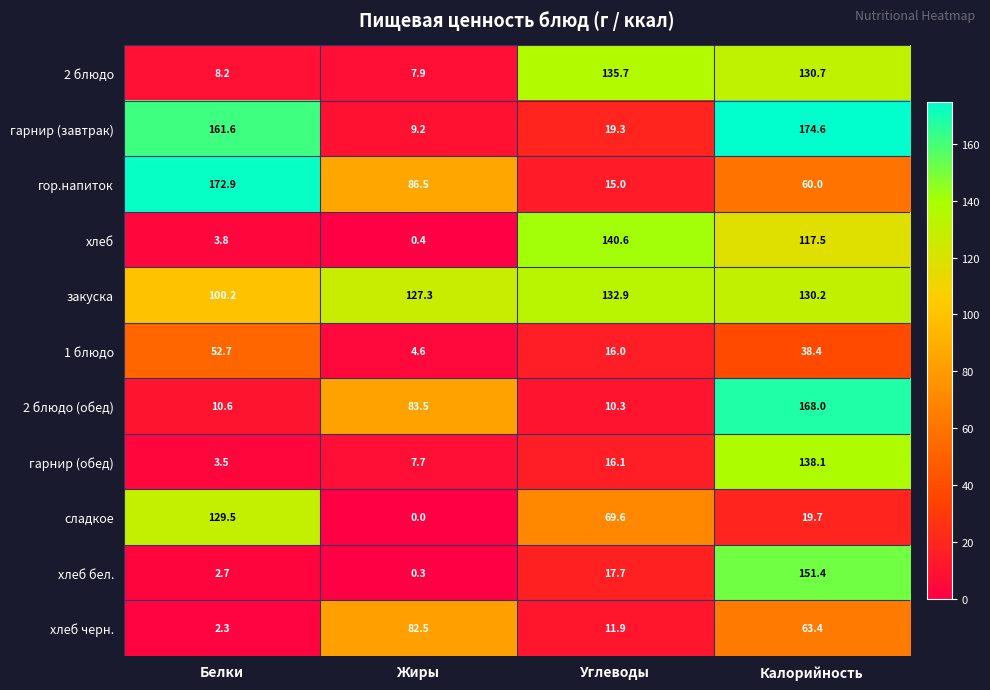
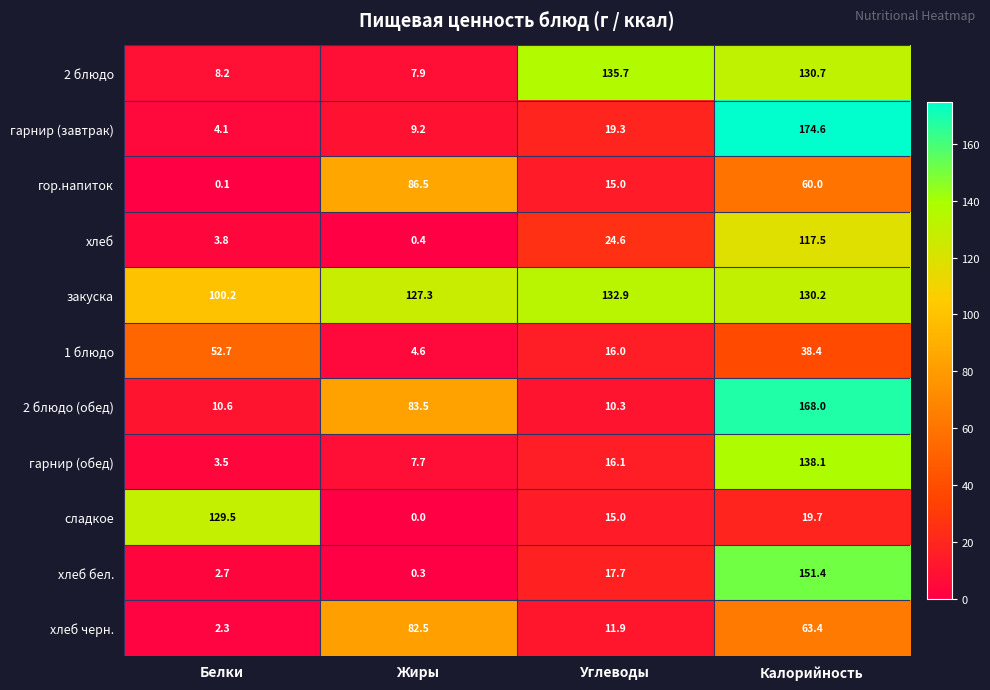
гарнир (завтрак), Белки: 161.6 -> 4.1
гор.напиток, Белки: 172.9 -> 0.1
хлеб, Углеводы: 140.6 -> 24.6
сладкое, Углеводы: 69.6 -> 15.0
